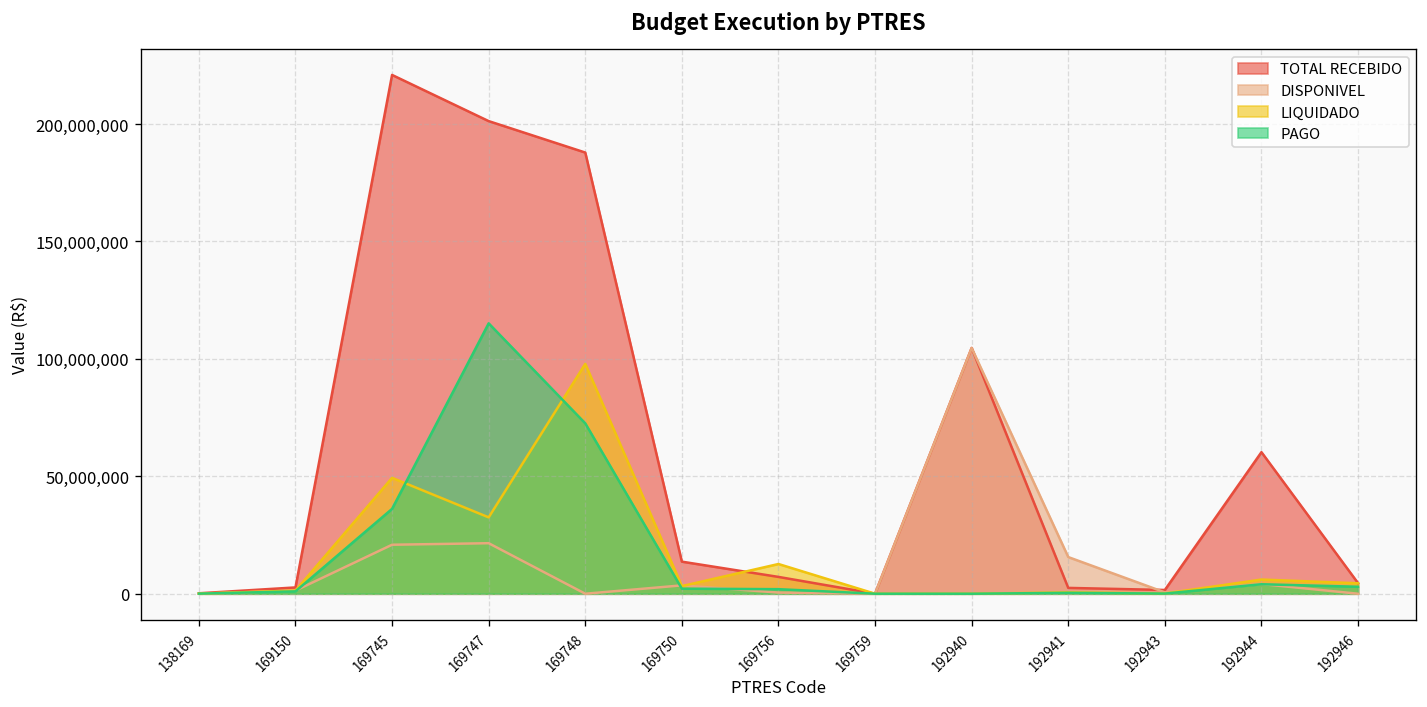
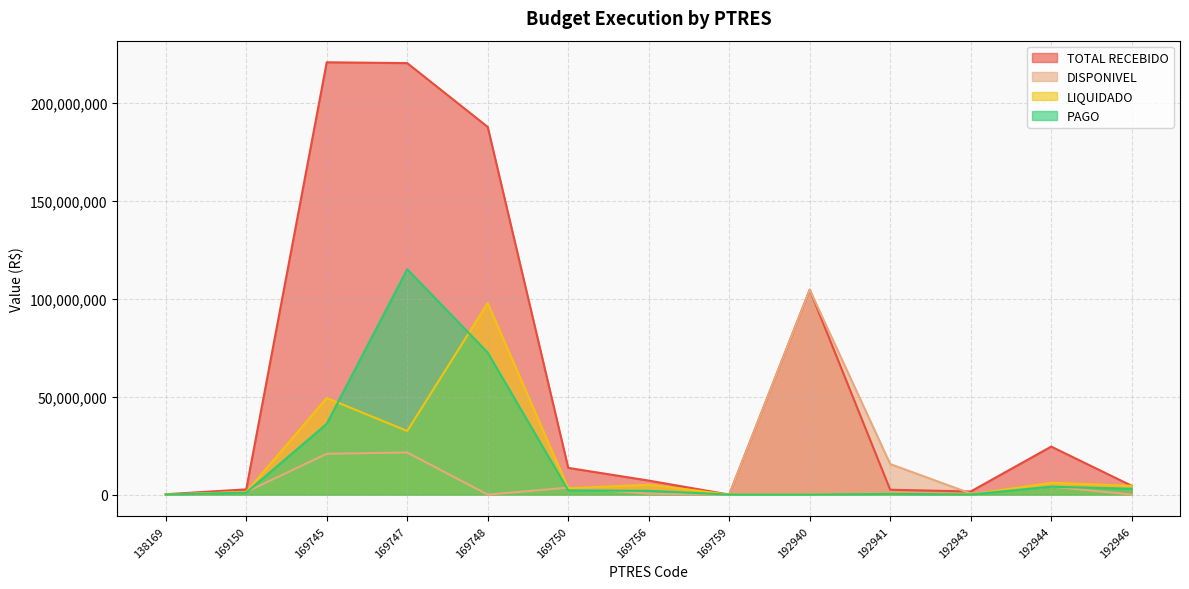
TOTAL RECEBIDO, 169747: 201,000,000 -> 220,000,000
LIQUIDADO, 169756: 13,000,000 -> 5,000,000
TOTAL RECEBIDO, 192944: 60,000,000 -> 25,000,000
